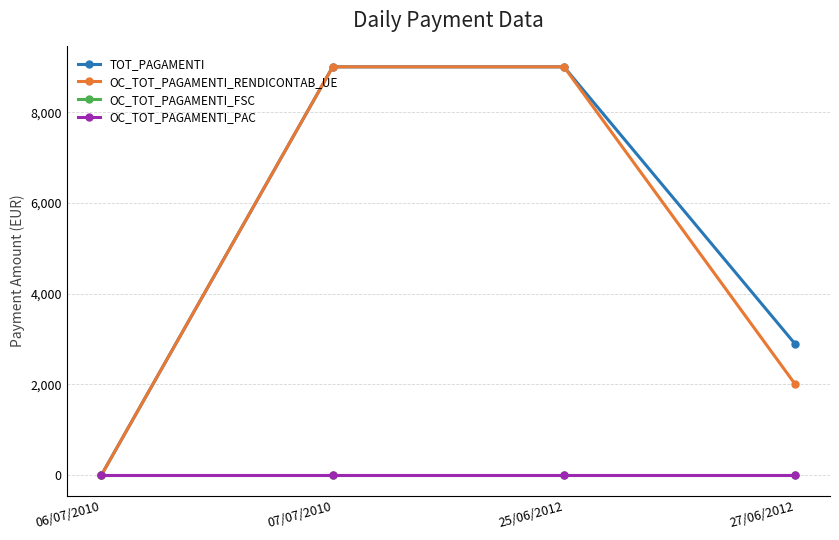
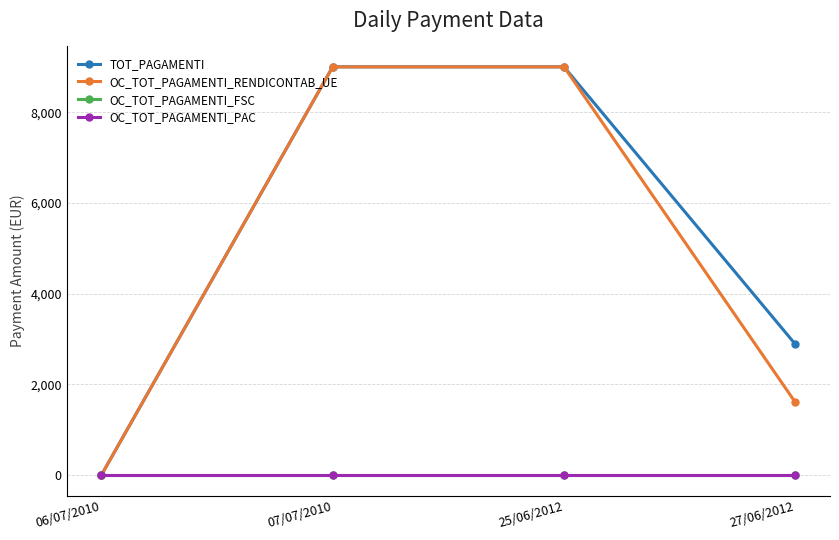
OC_TOT_PAGAMENTI_RENDICONTAB_UE, 27/06/2012: 2,000 -> 1,600
